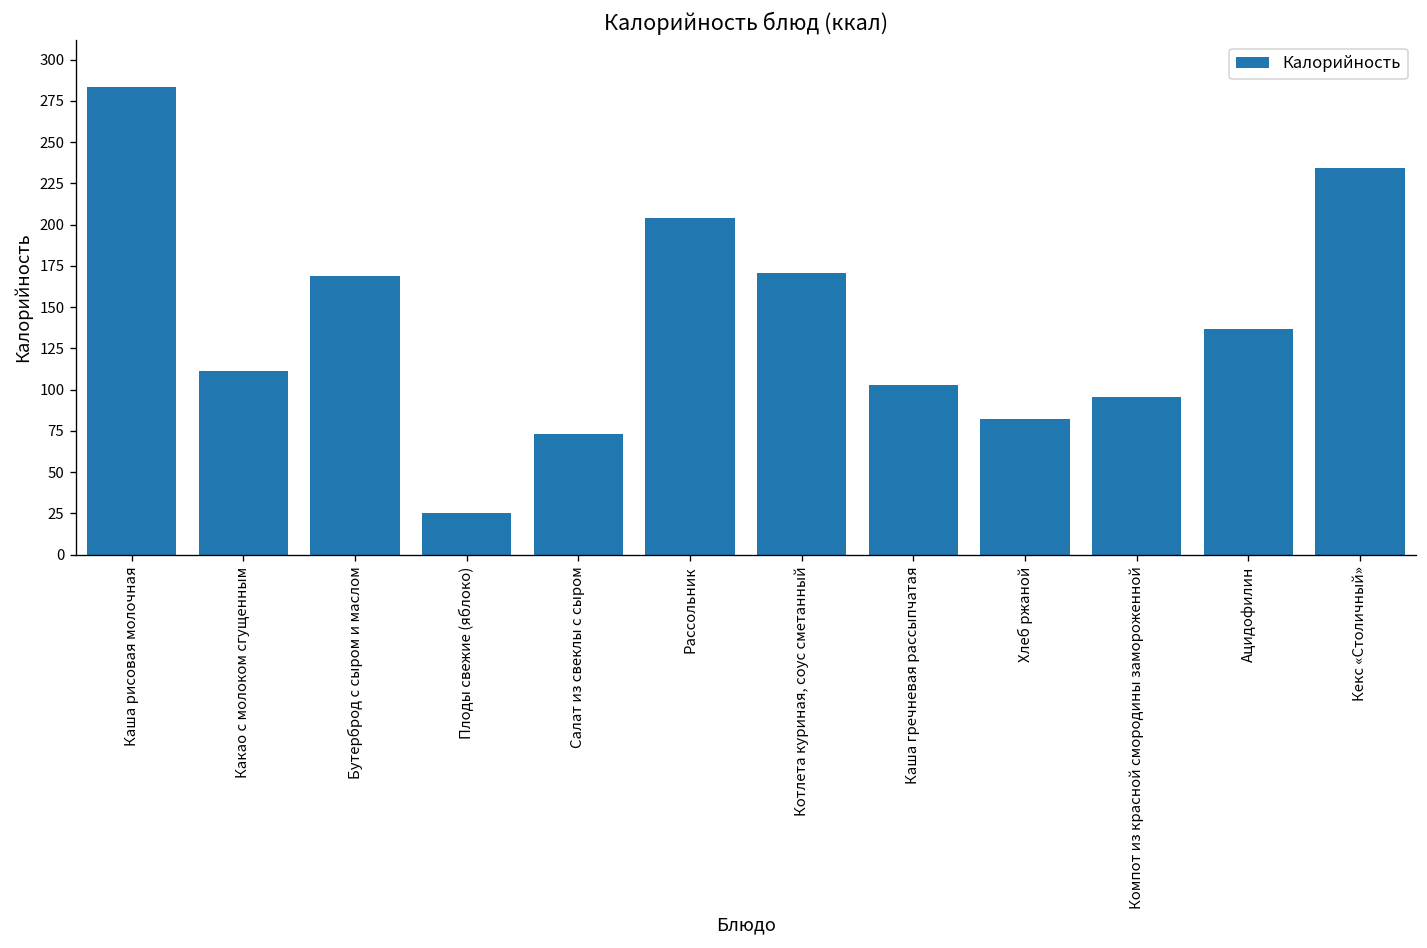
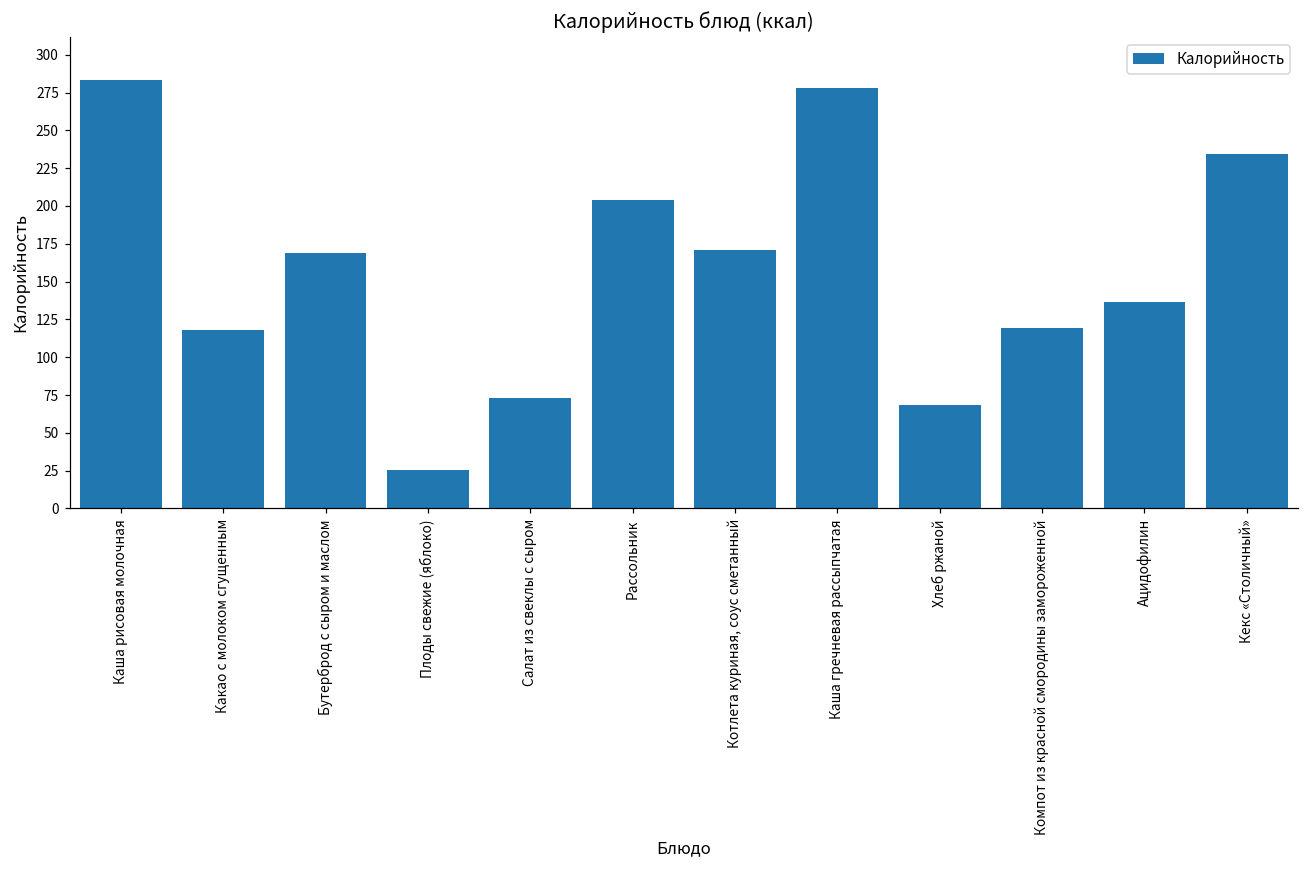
Какао с молоком сгущенным: 111 -> 118
Каша гречневая рассыпчатая: 103 -> 278
Хлеб ржаной: 82 -> 68
Компот из красной смородины замороженной: 96 -> 119
